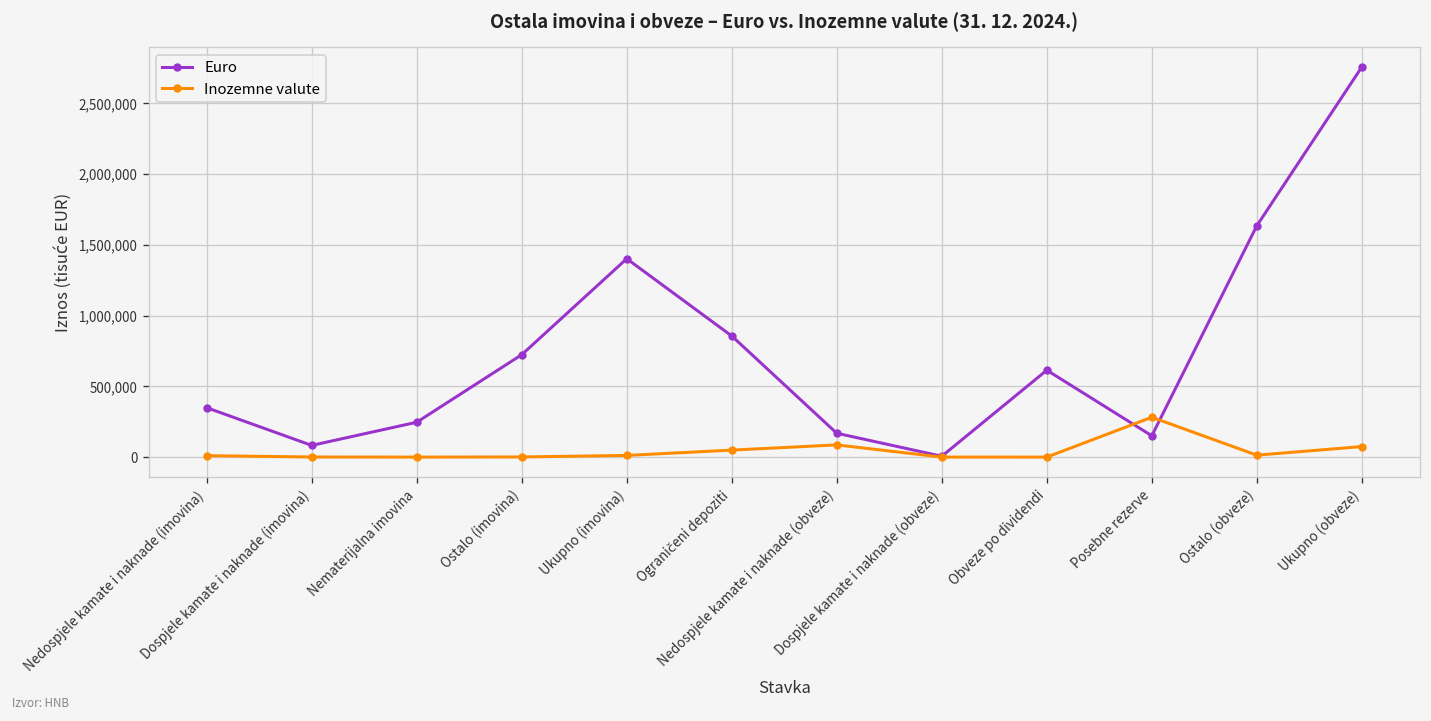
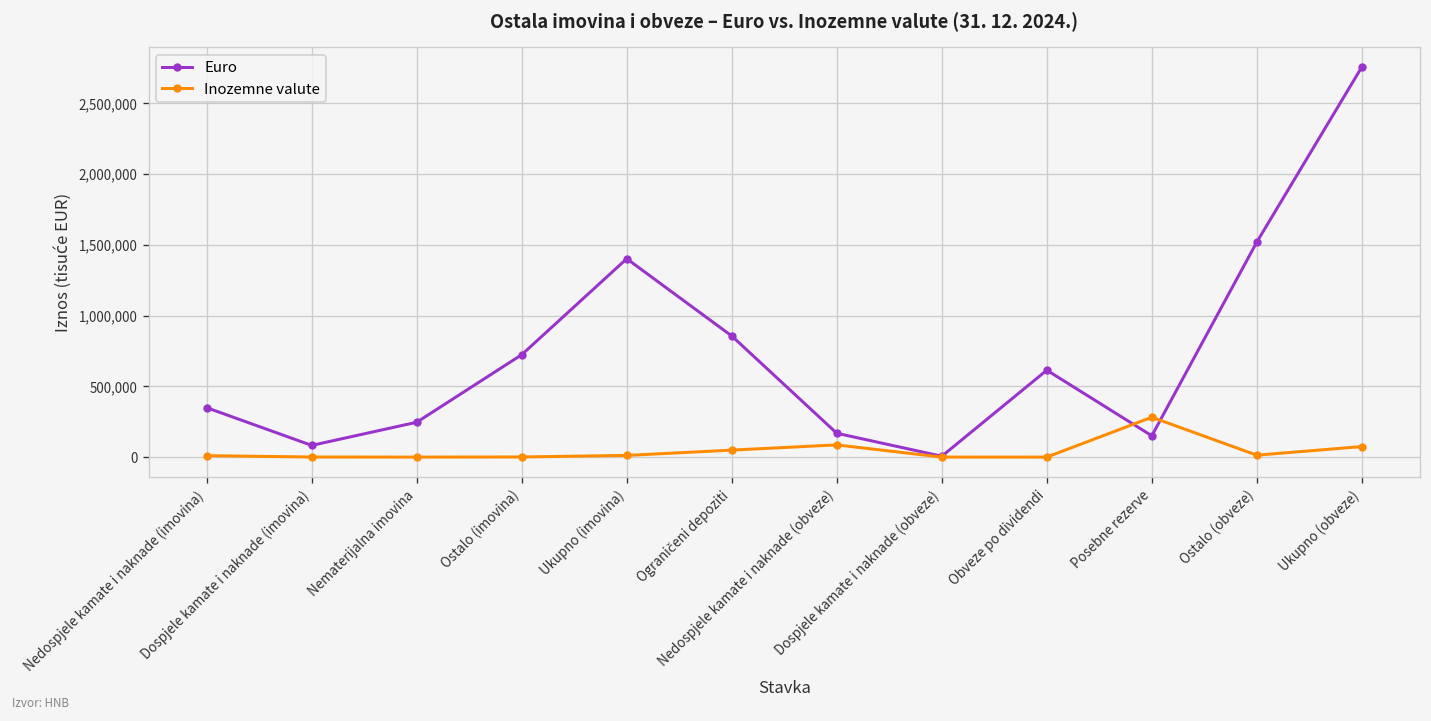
Euro, Ostalo (obveze): 1,630,000 -> 1,520,000
